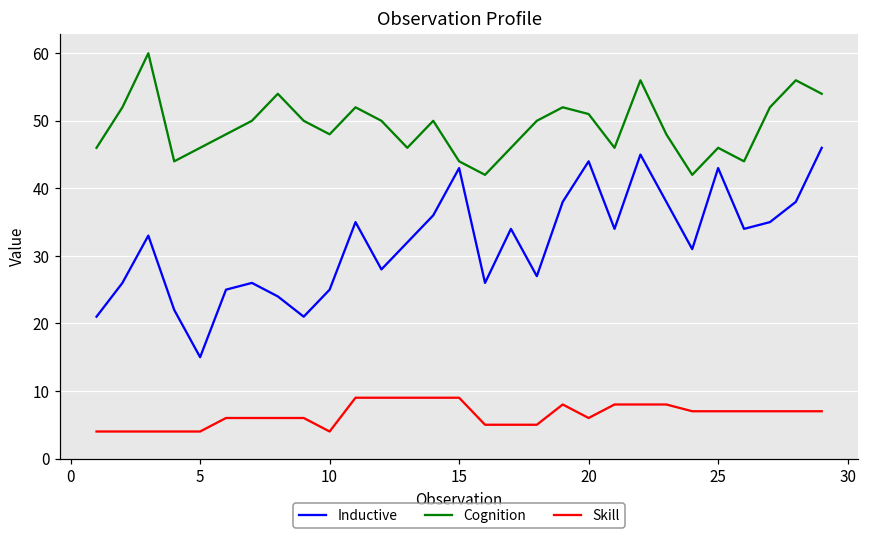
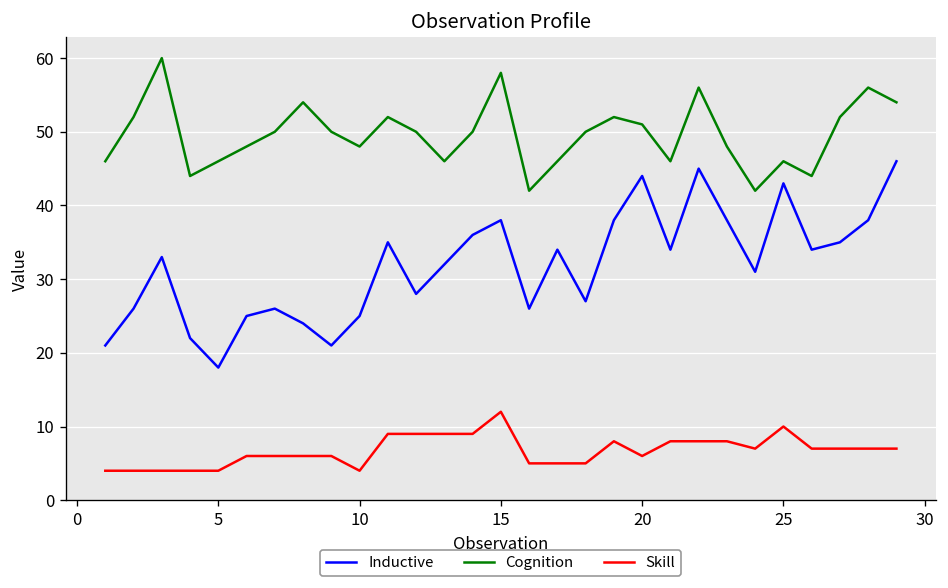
Inductive, 5: 15 -> 18
Inductive, 15: 43 -> 38
Cognition, 15: 44 -> 58
Skill, 15: 9 -> 12
Skill, 25: 7 -> 10
